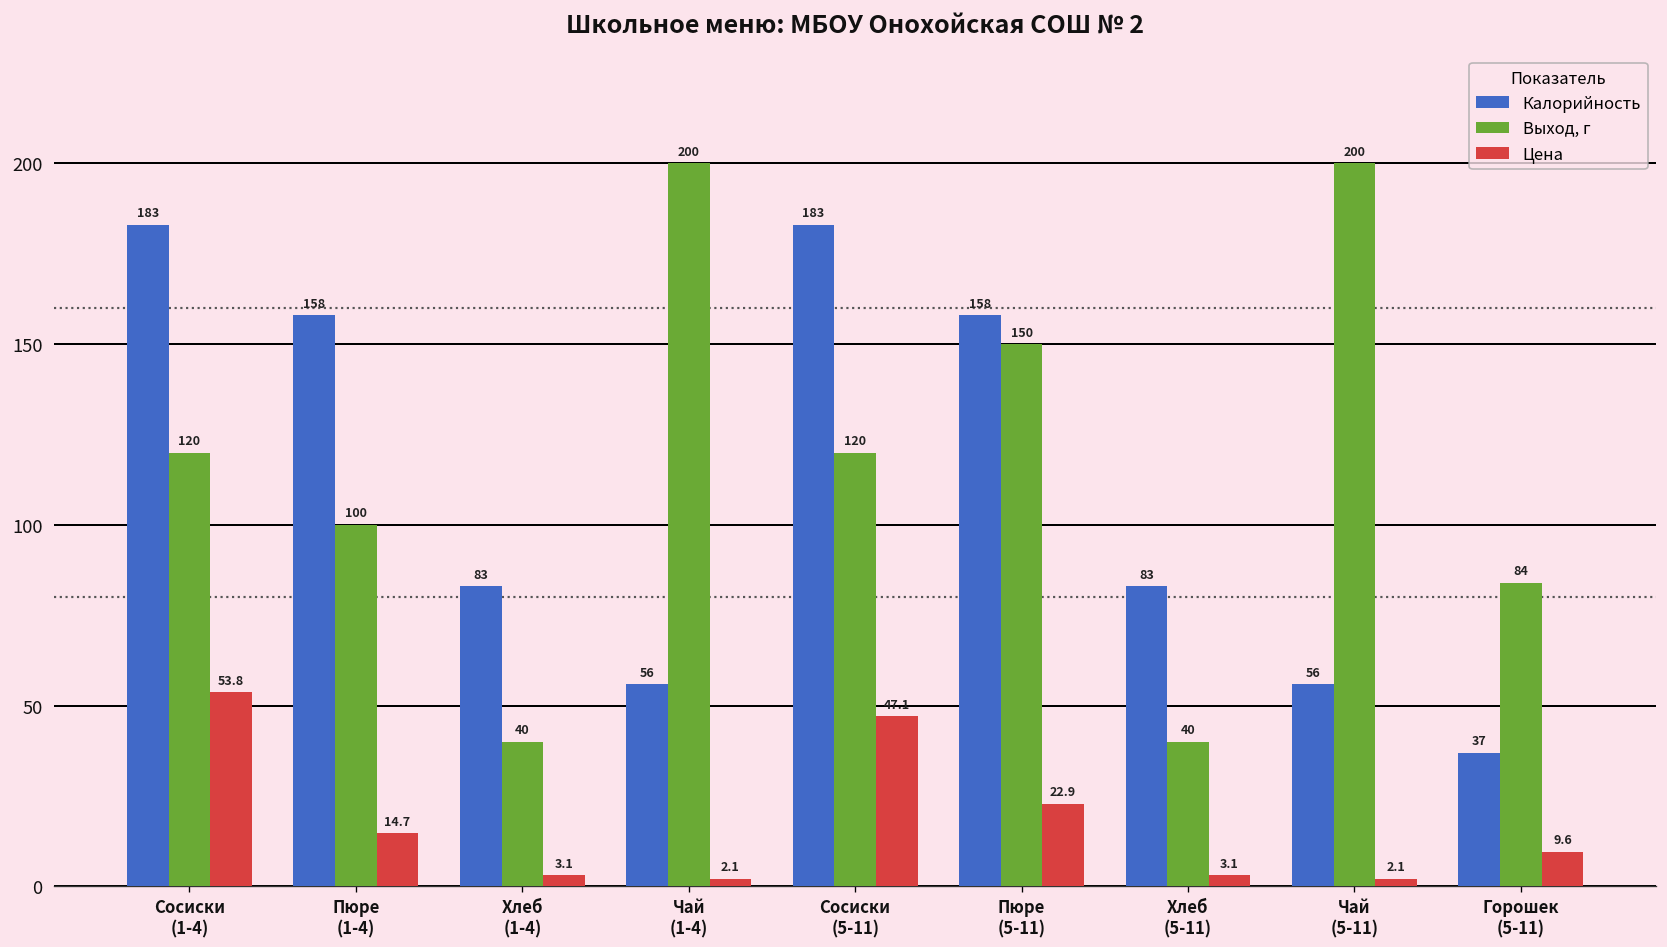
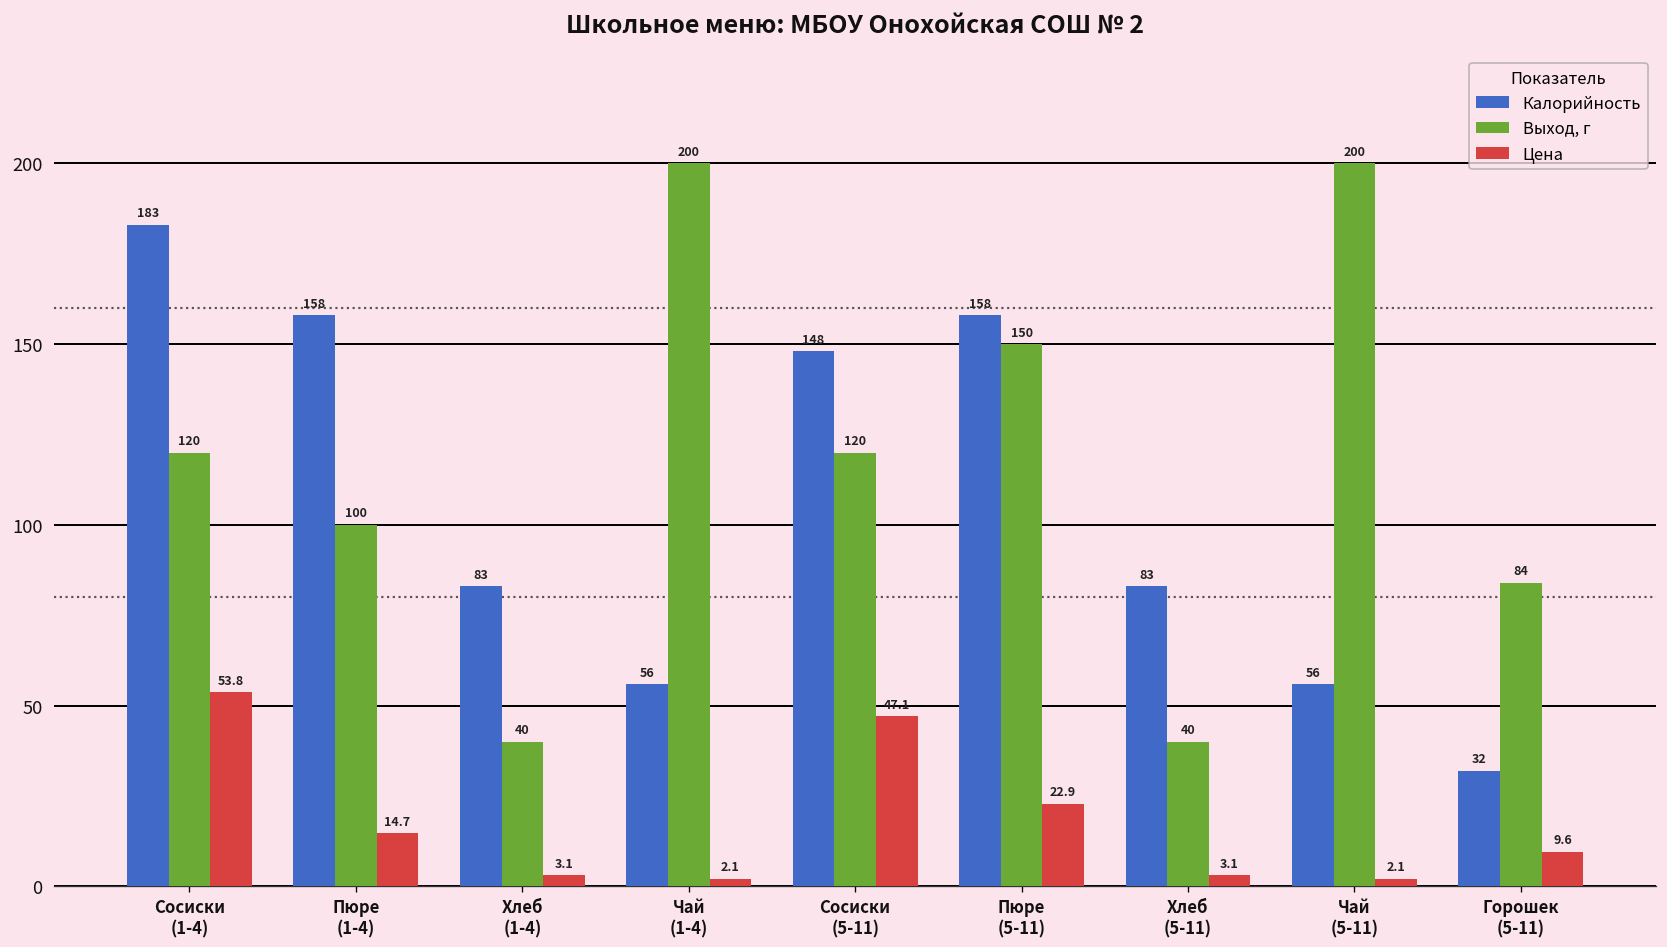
Калорийность, Сосиски (5-11): 183 -> 148
Калорийность, Горошек (5-11): 37 -> 32
